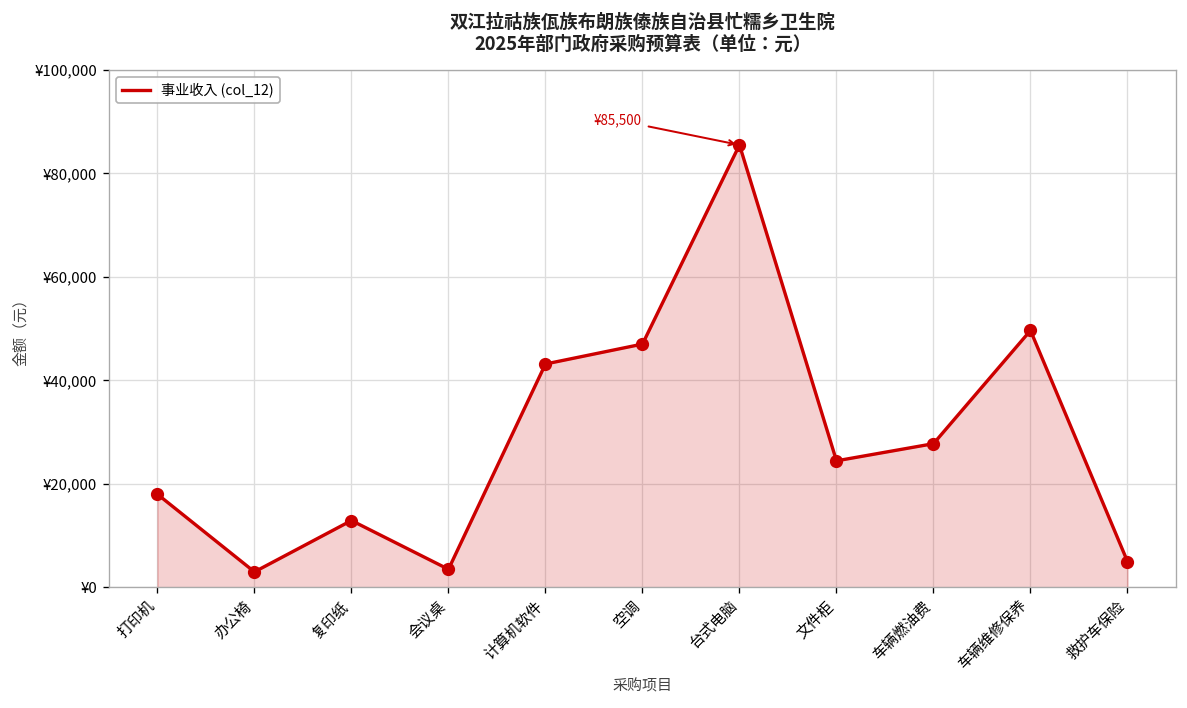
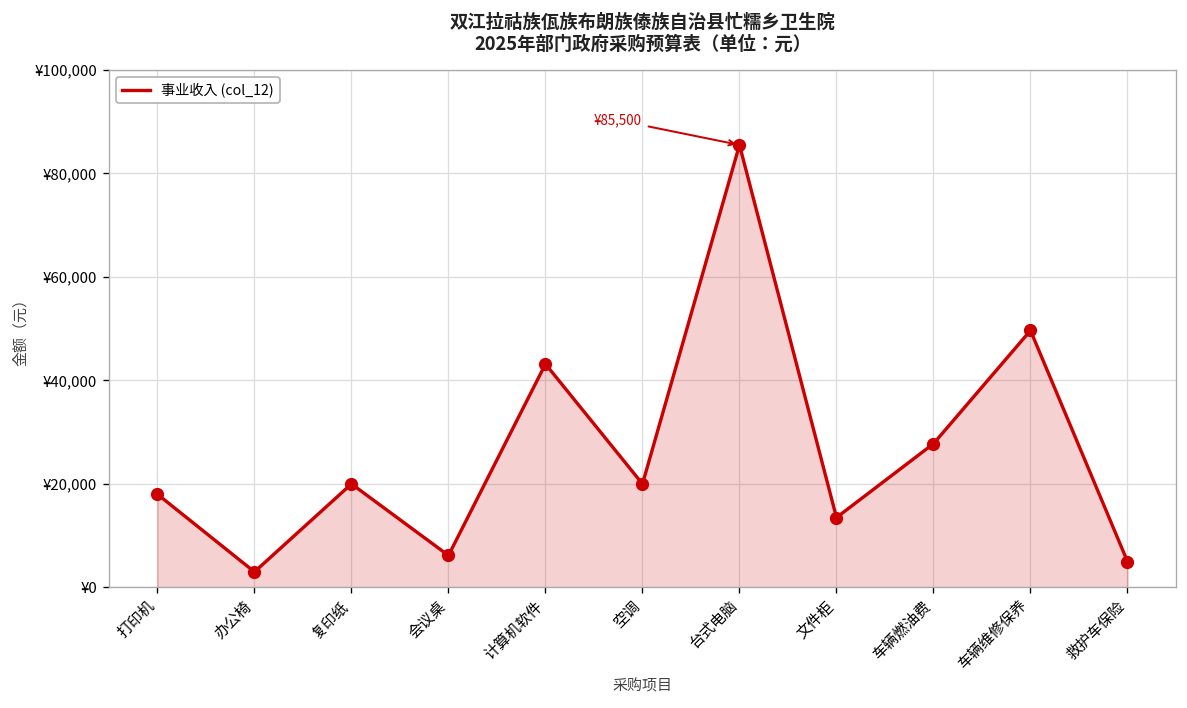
复印纸: ¥13,000 -> ¥20,000
会议桌: ¥4,000 -> ¥6,000
空调: ¥47,000 -> ¥20,000
文件柜: ¥24,000 -> ¥14,000
